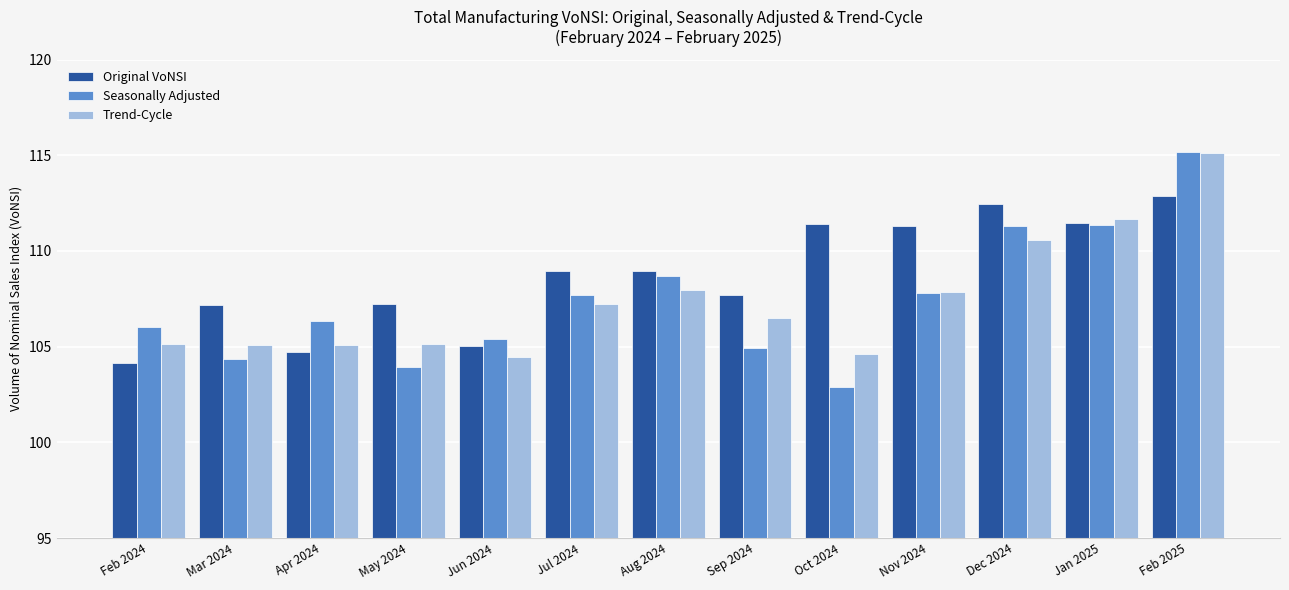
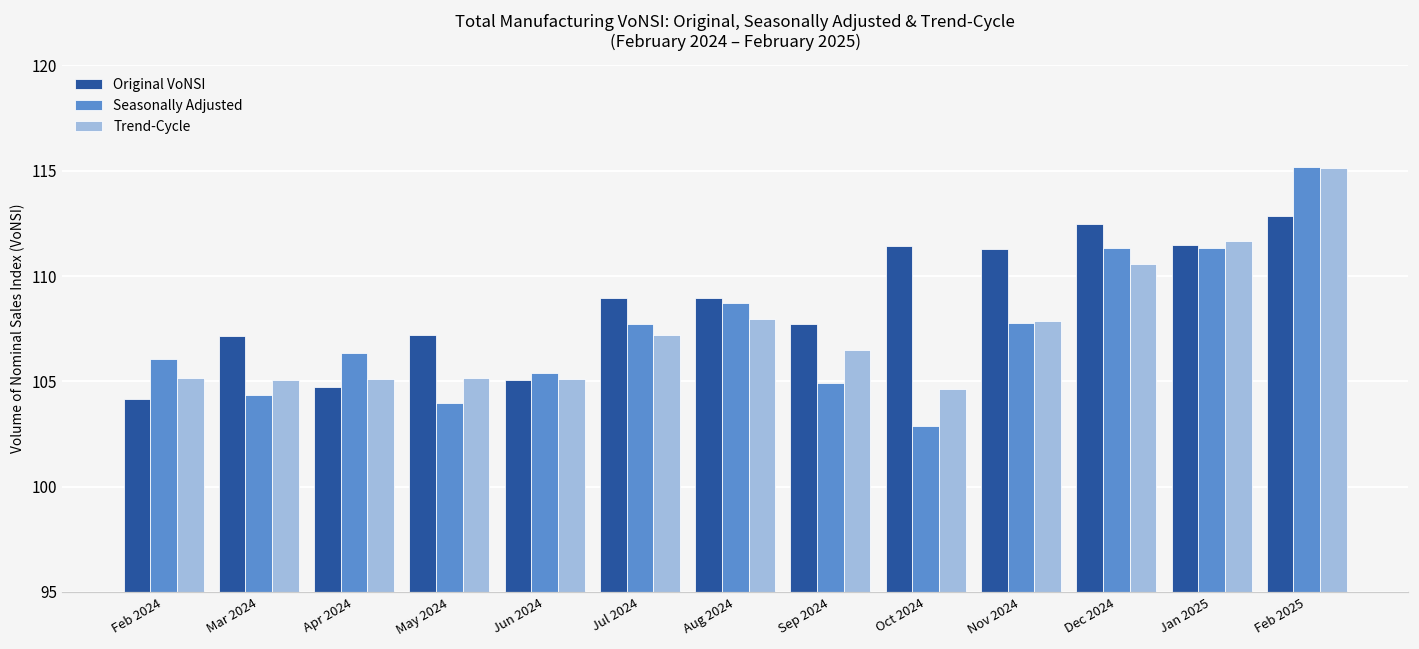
Trend-Cycle, Jun 2024: 104.4 -> 105.1
